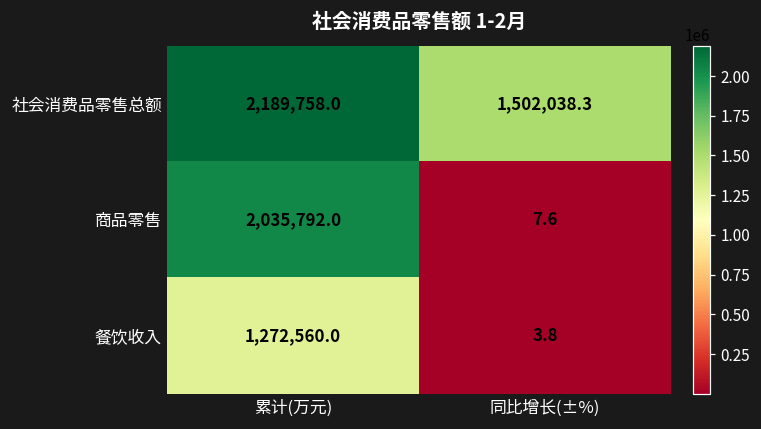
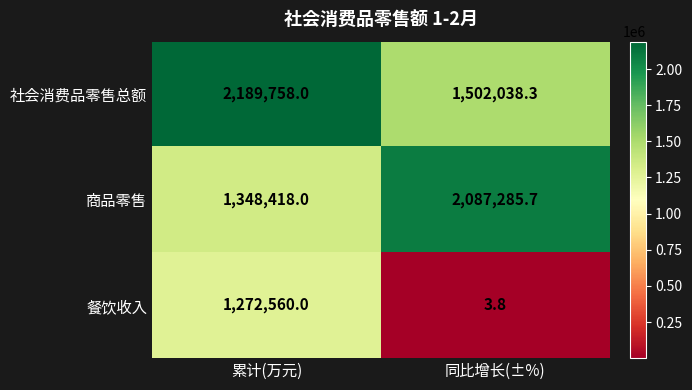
商品零售, 累计(万元): 2,035,792.0 -> 1,348,418.0
商品零售, 同比增长(±%): 7.6 -> 2,087,285.7
